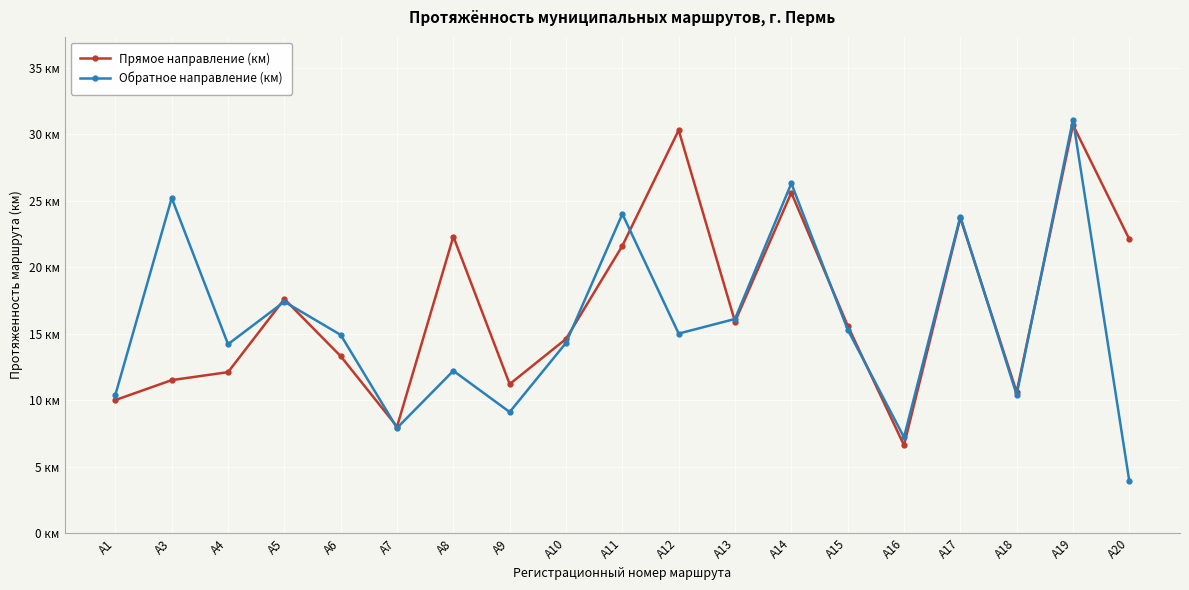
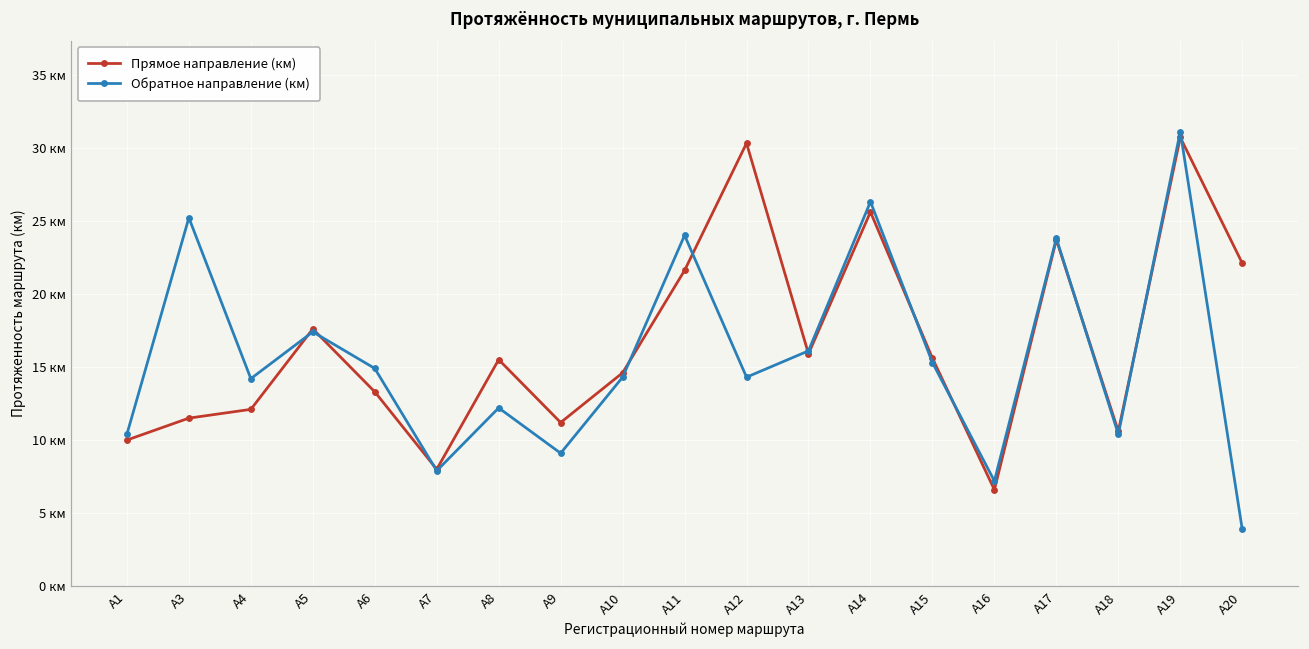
Прямое направление (км), А8: 22.3 км -> 15.5 км
Обратное направление (км), А12: 15.0 км -> 14.3 км
